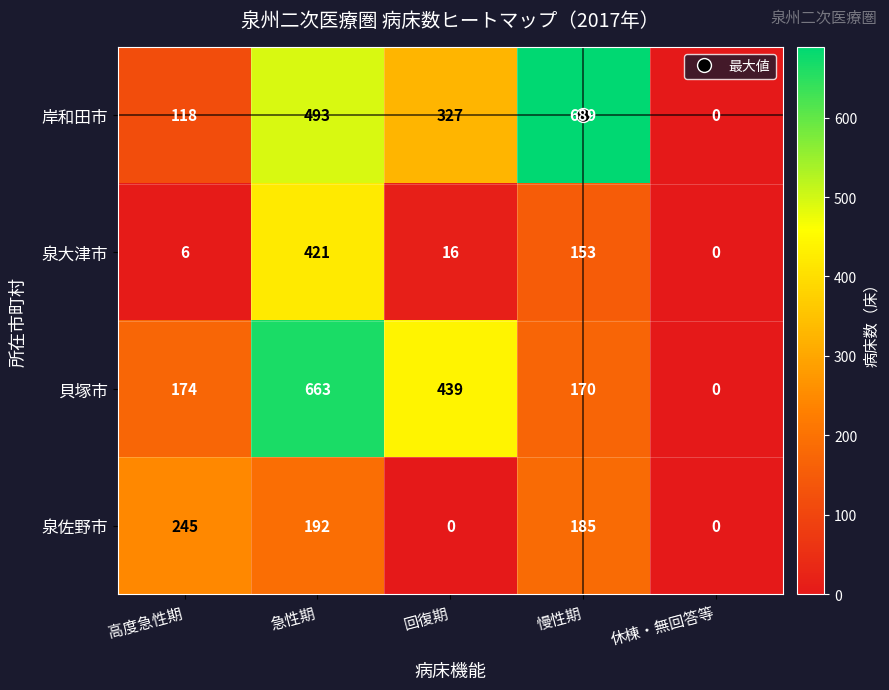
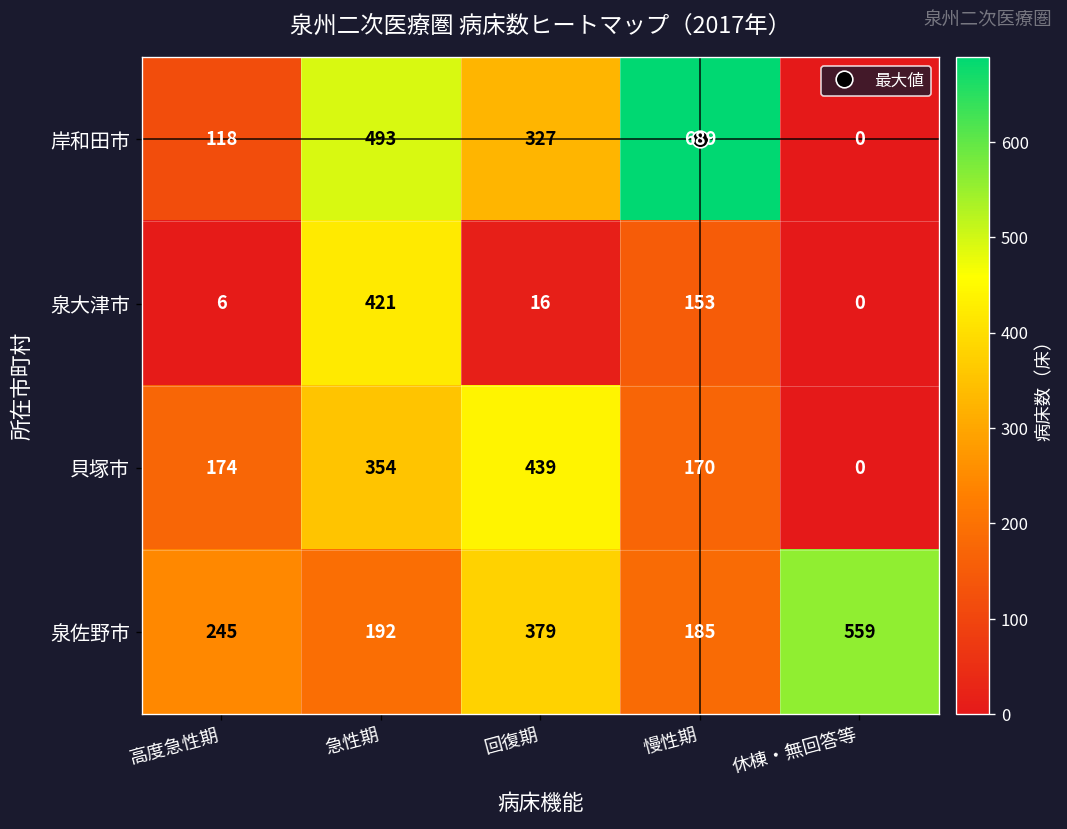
貝塚市, 急性期: 663 -> 354
泉佐野市, 回復期: 0 -> 379
泉佐野市, 休棟・無回答等: 0 -> 559
